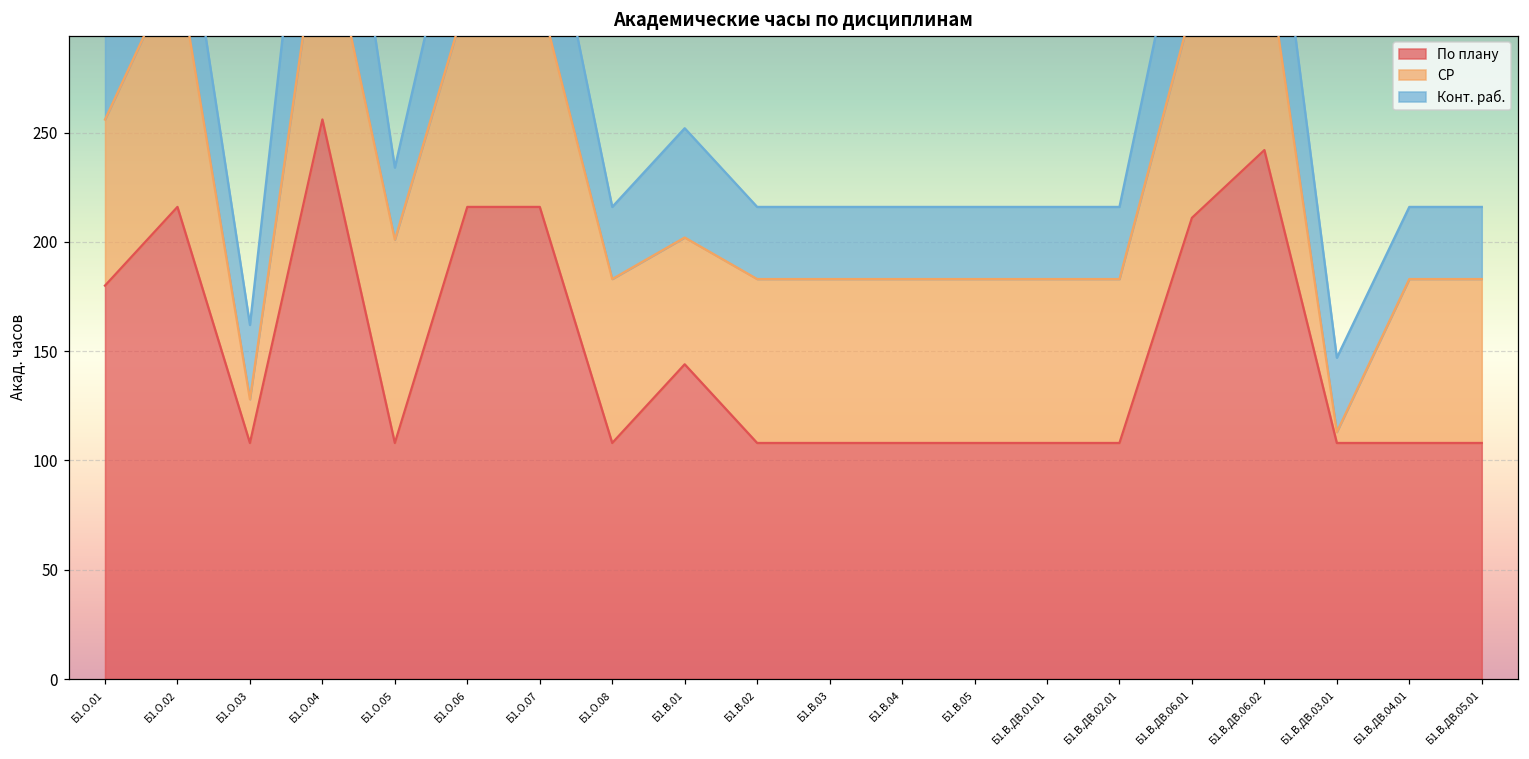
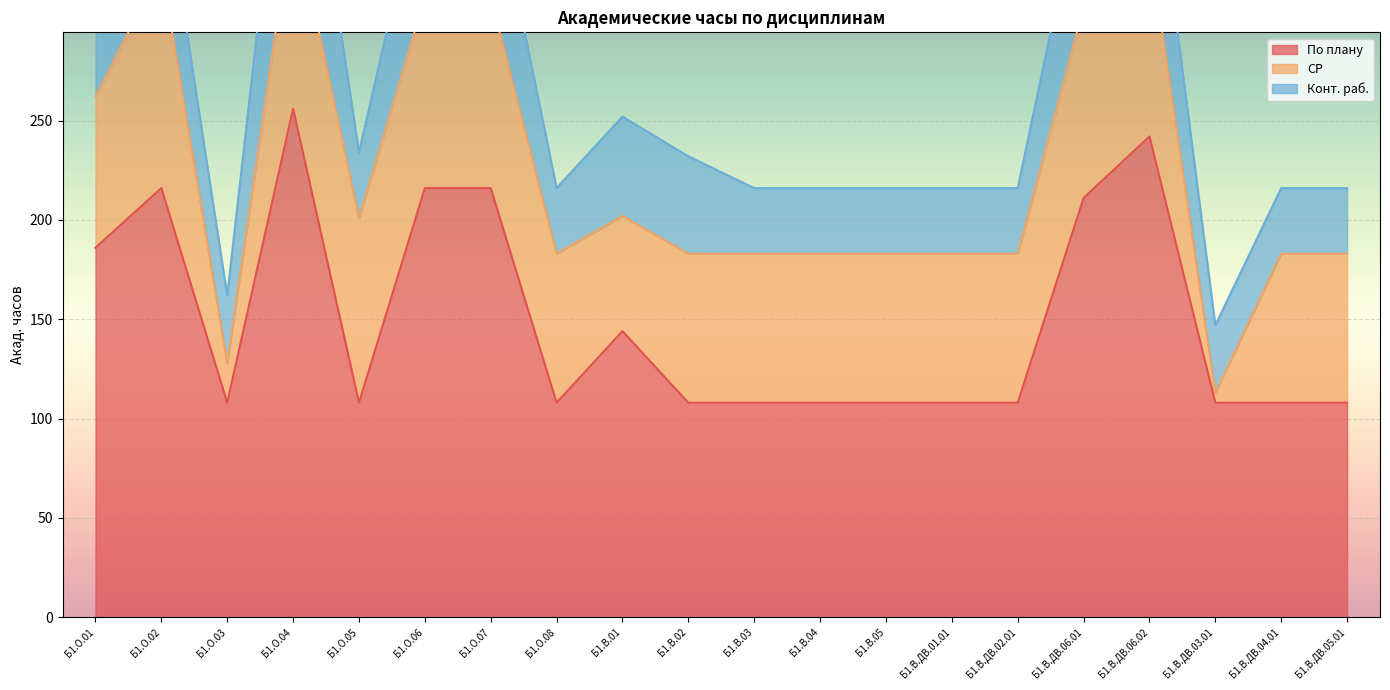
По плану, Б1.О.01: 180 -> 186
Конт. раб., Б1.В.02: 33 -> 49
